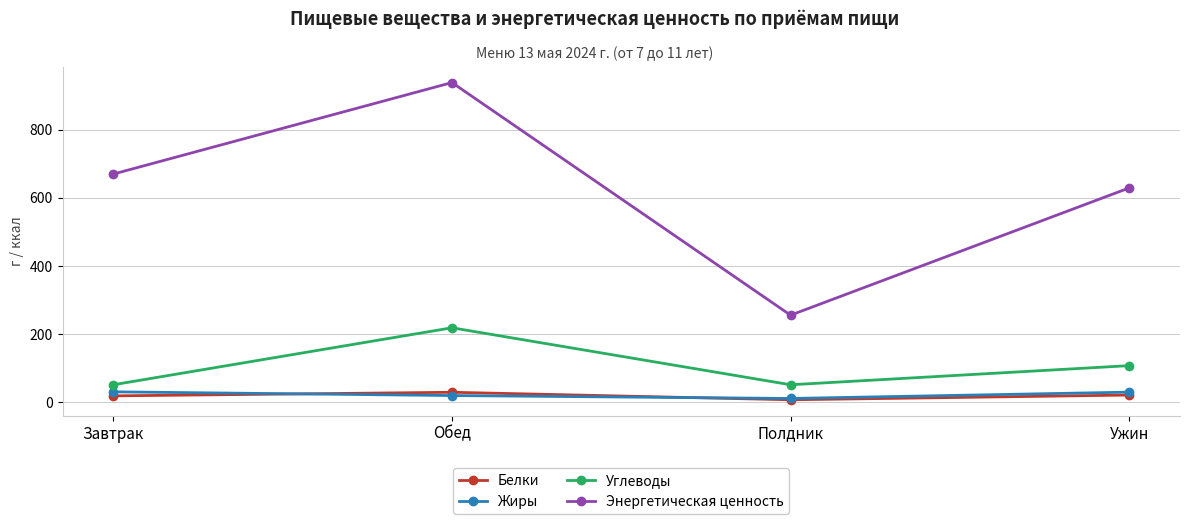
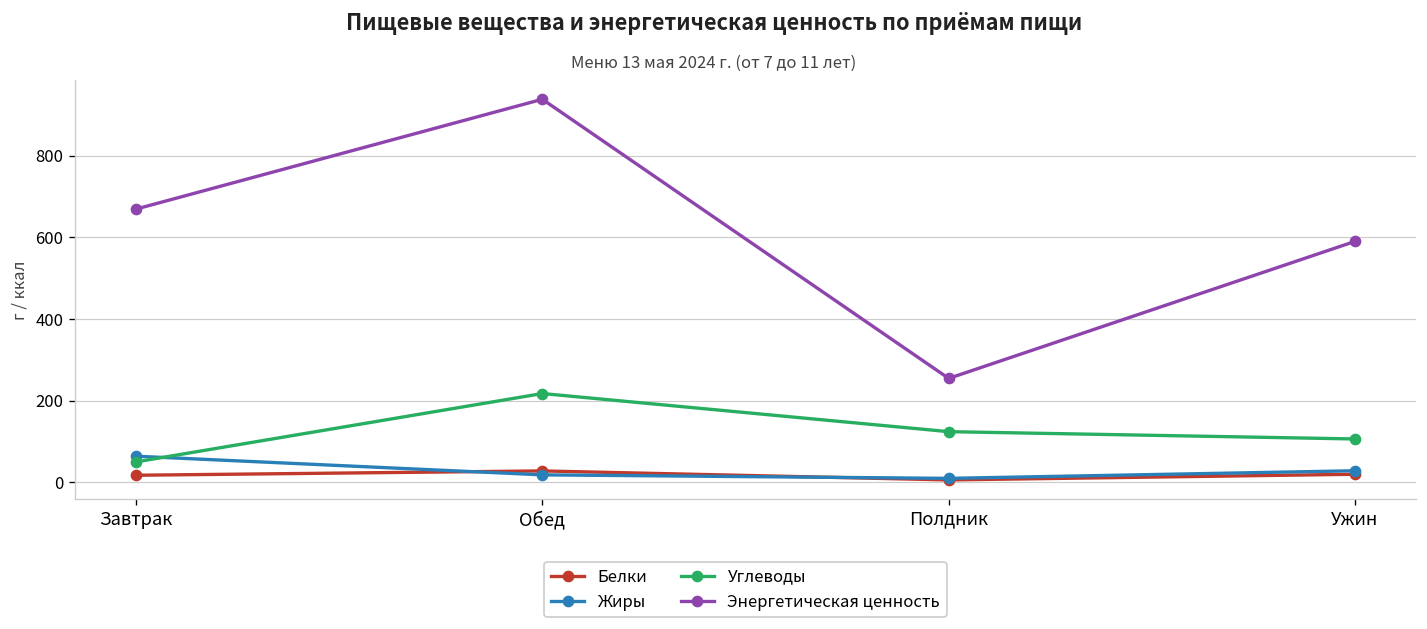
Жиры, Завтрак: 30 -> 60
Углеводы, Полдник: 50 -> 120
Энергетическая ценность, Ужин: 630 -> 590
